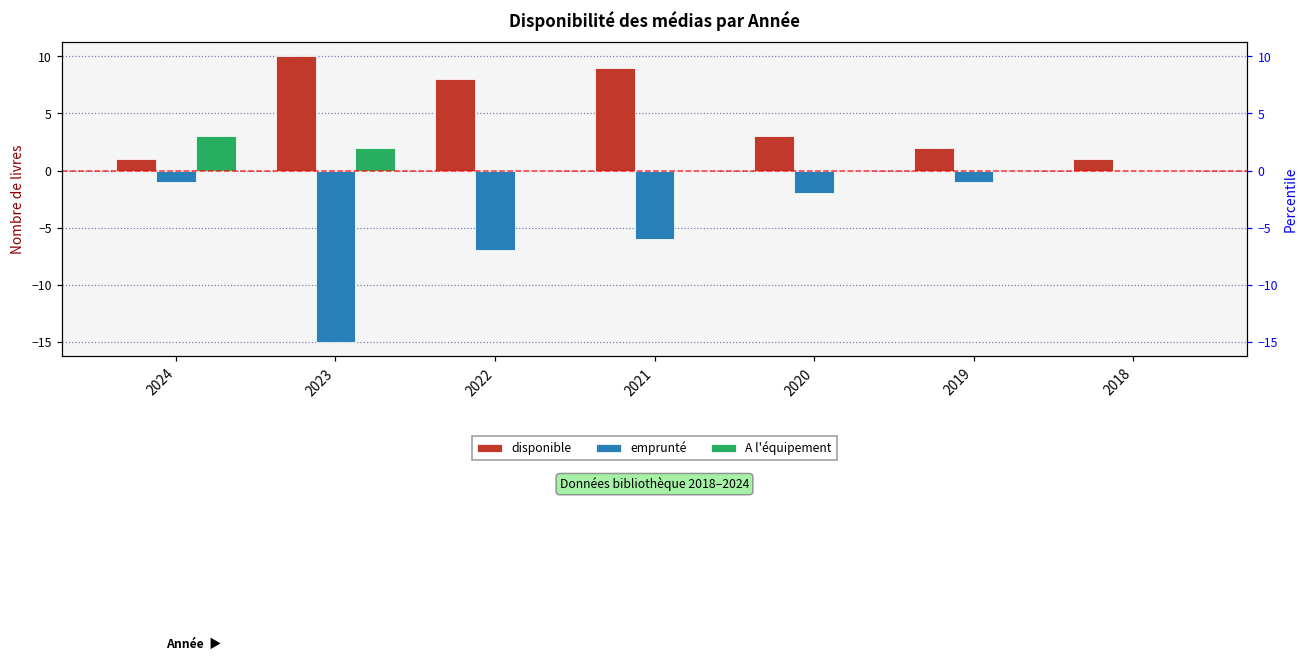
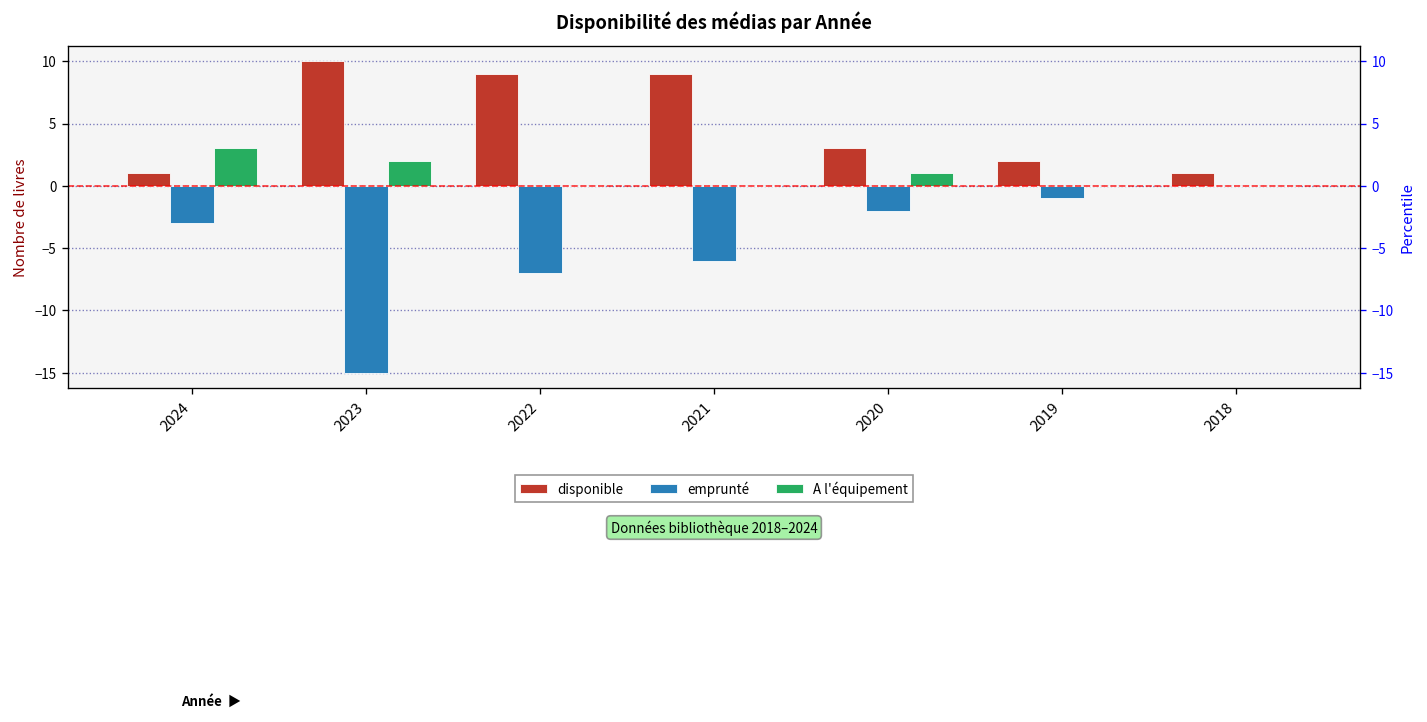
emprunté, 2024: -1.0 -> -3.0
disponible, 2022: 8 -> 9
A l'équipement, 2020: 0 -> 1
